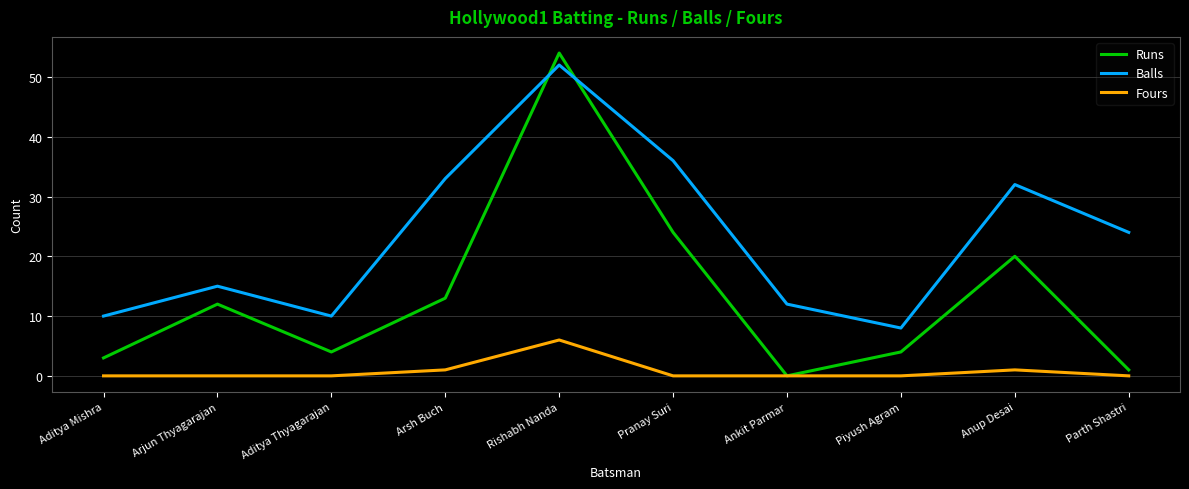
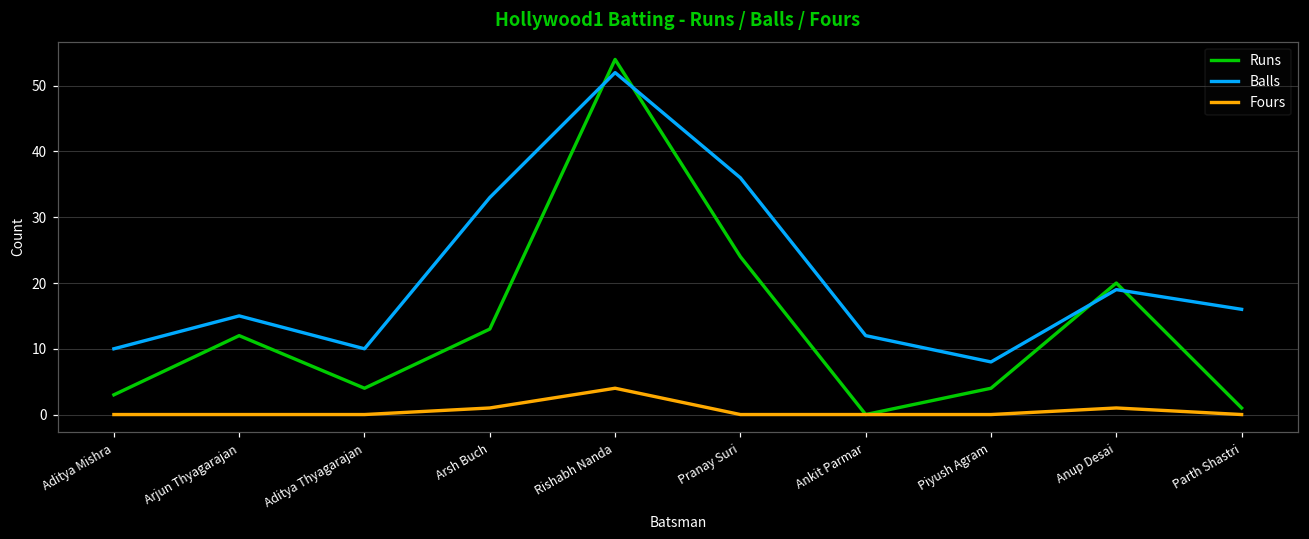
Fours, Rishabh Nanda: 6 -> 4
Balls, Anup Desai: 32 -> 19
Balls, Parth Shastri: 24 -> 16
